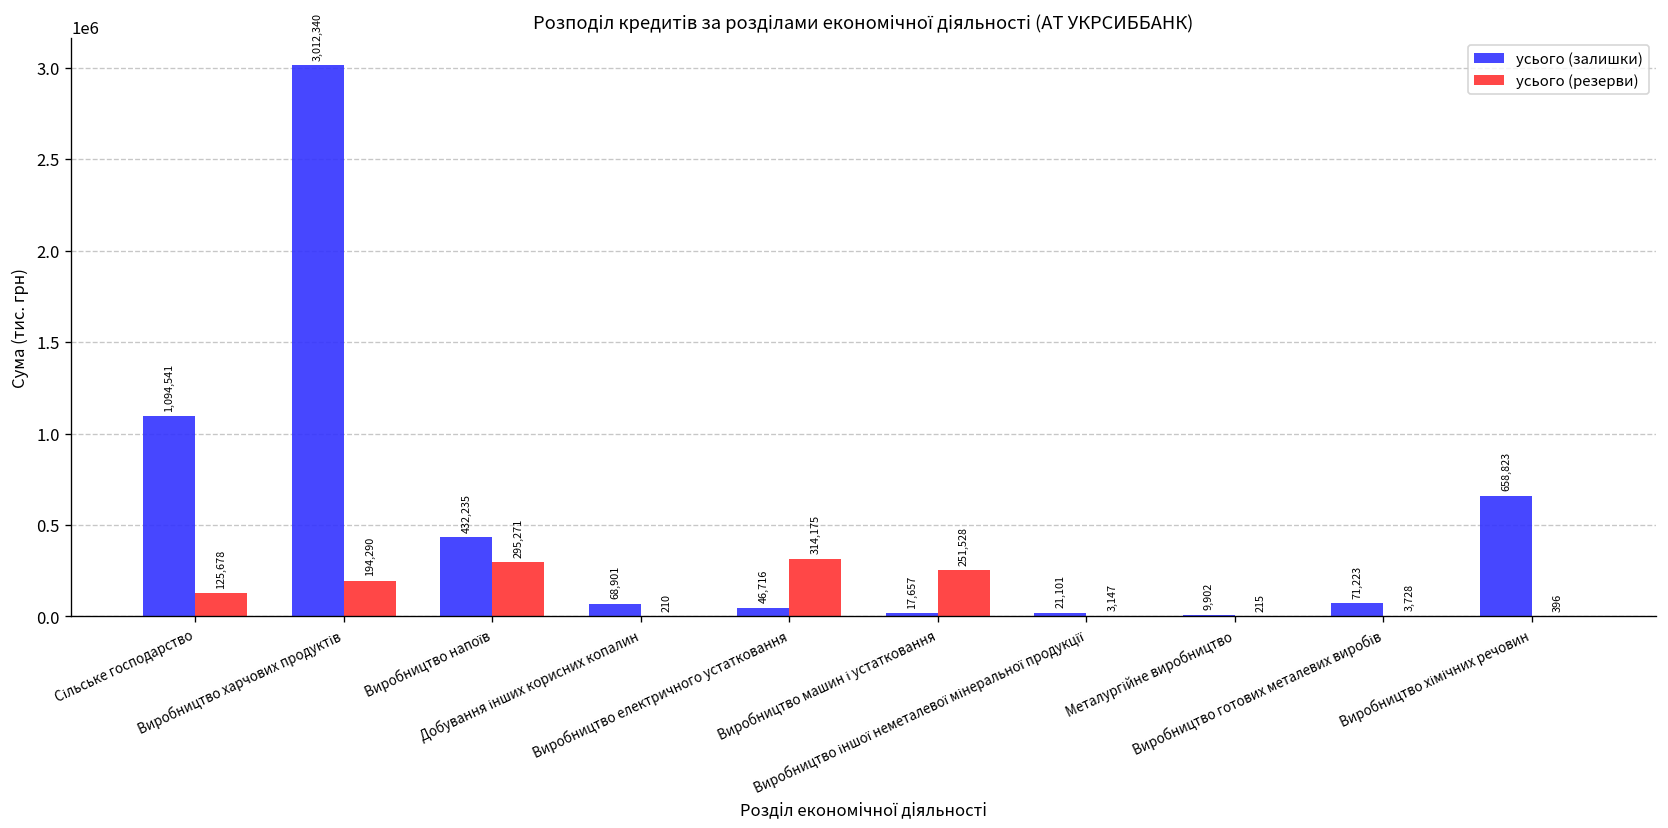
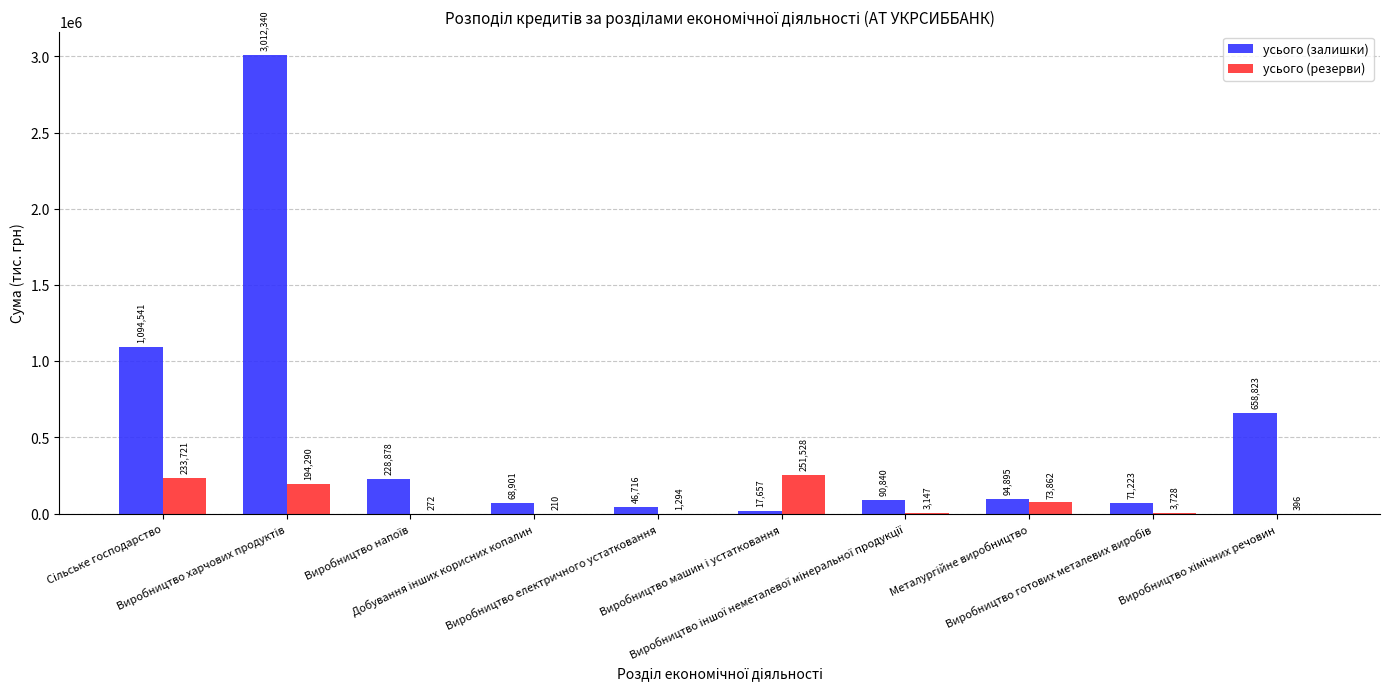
усього (резерви), Сільське господарство: 125,678 -> 233,721
усього (залишки), Виробництво напоїв: 432,235 -> 228,878
усього (резерви), Виробництво напоїв: 295,271 -> 272
усього (резерви), Виробництво електричного устатковання: 314,175 -> 1,294
усього (залишки), Виробництво іншої неметалевої мінеральної продукції: 21,101 -> 90,840
усього (залишки), Металургійне виробництво: 9,902 -> 94,895
усього (резерви), Металургійне виробництво: 215 -> 73,862
